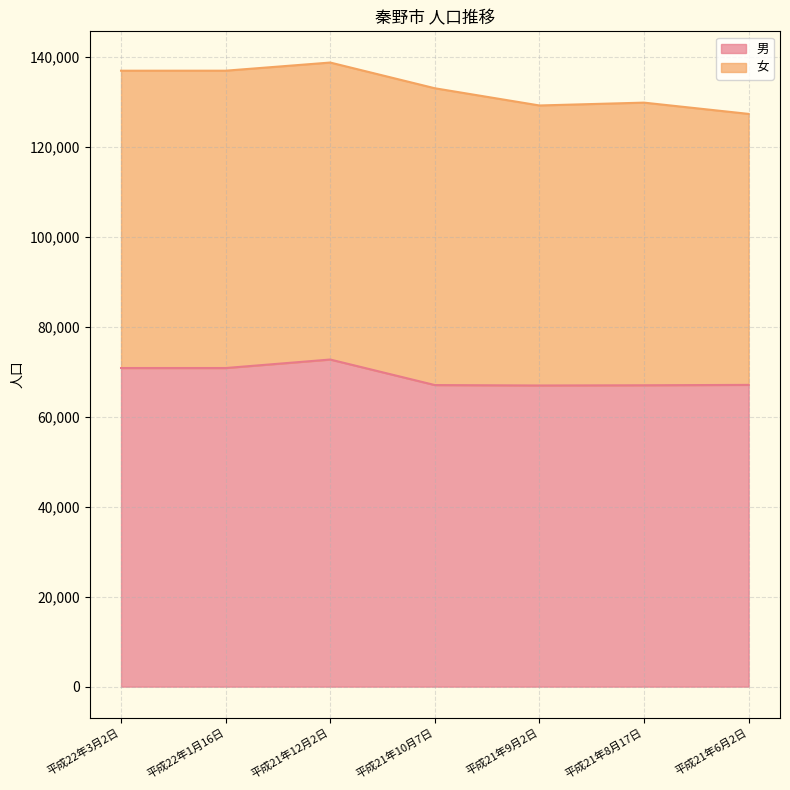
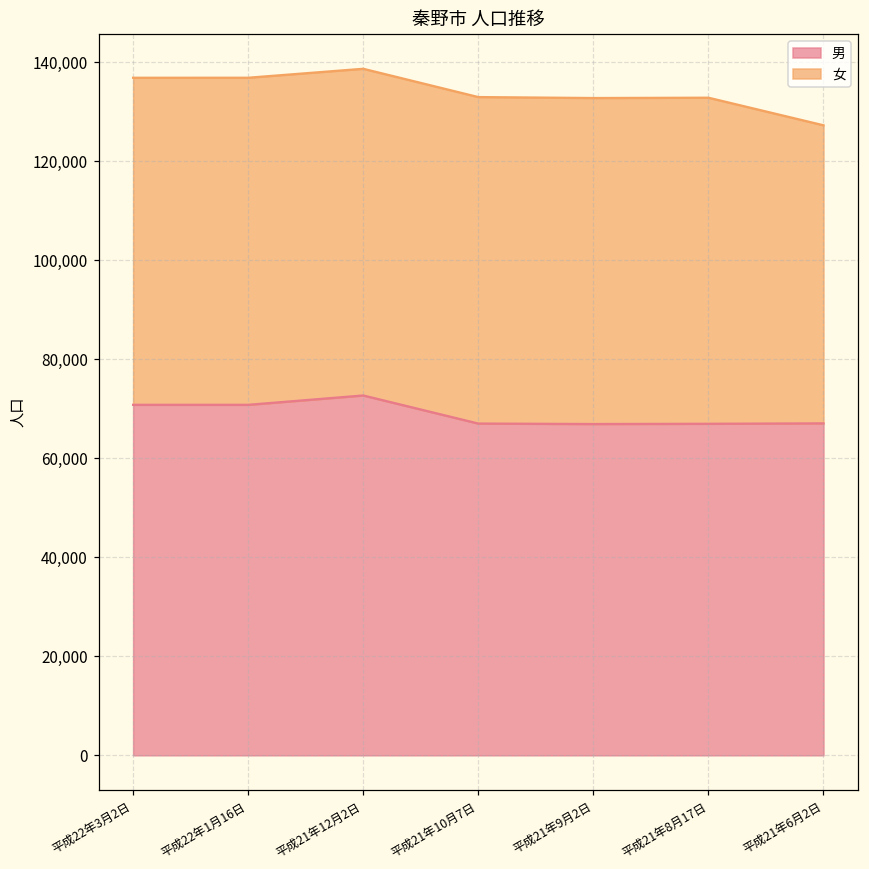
女, 平成21年9月2日: 62,000 -> 66,000
女, 平成21年8月17日: 63,000 -> 66,000
